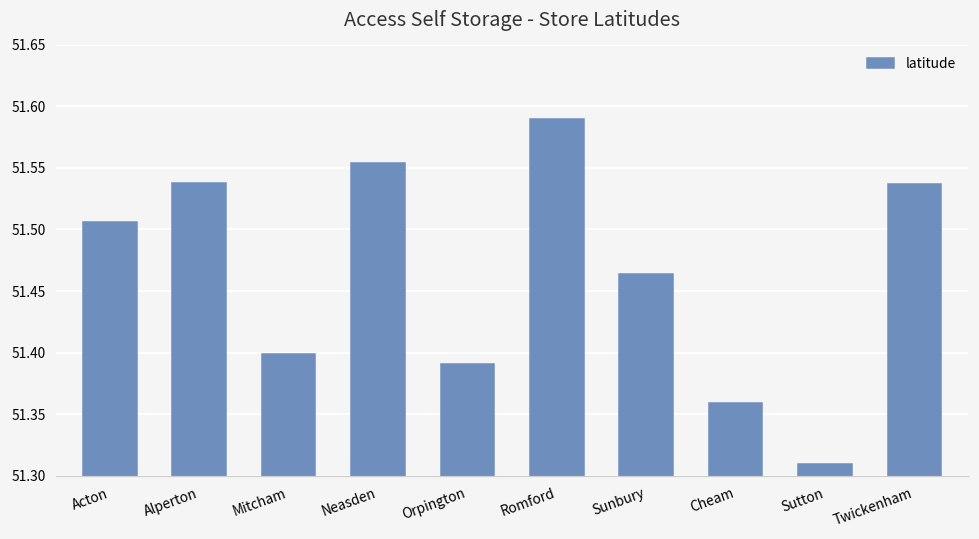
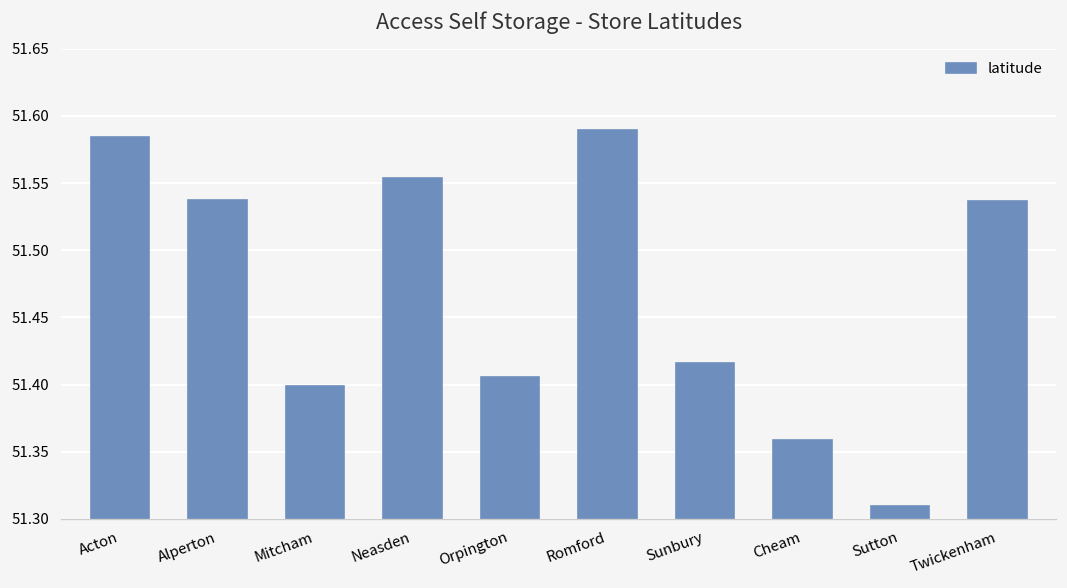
Acton: 51.506 -> 51.584
Orpington: 51.390 -> 51.406
Sunbury: 51.464 -> 51.416
